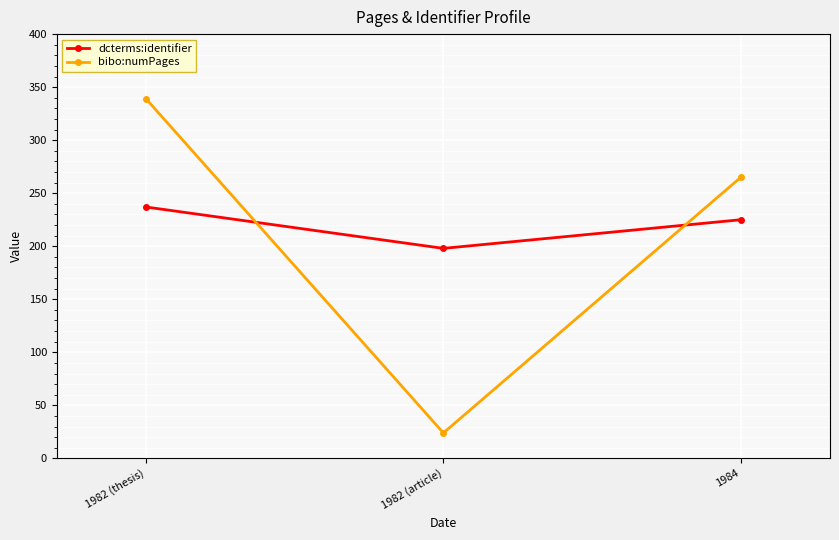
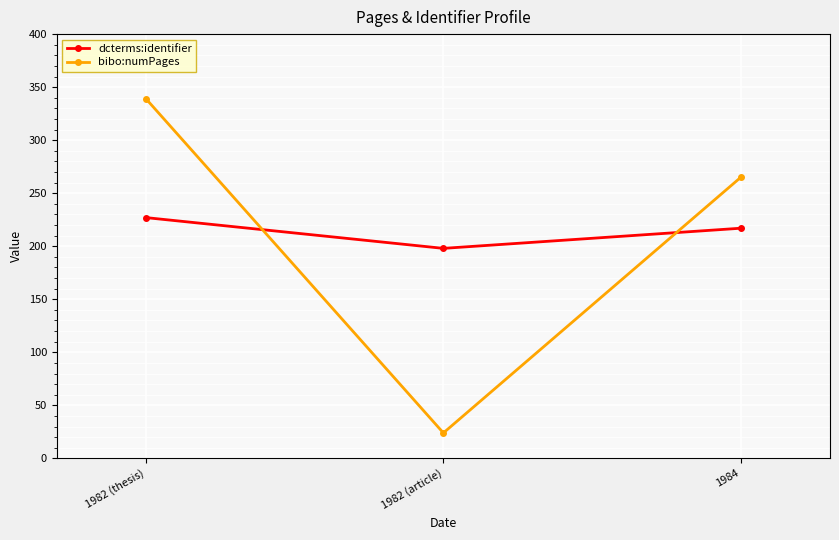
dcterms:identifier, 1982 (thesis): 237 -> 227
dcterms:identifier, 1984: 225 -> 217
